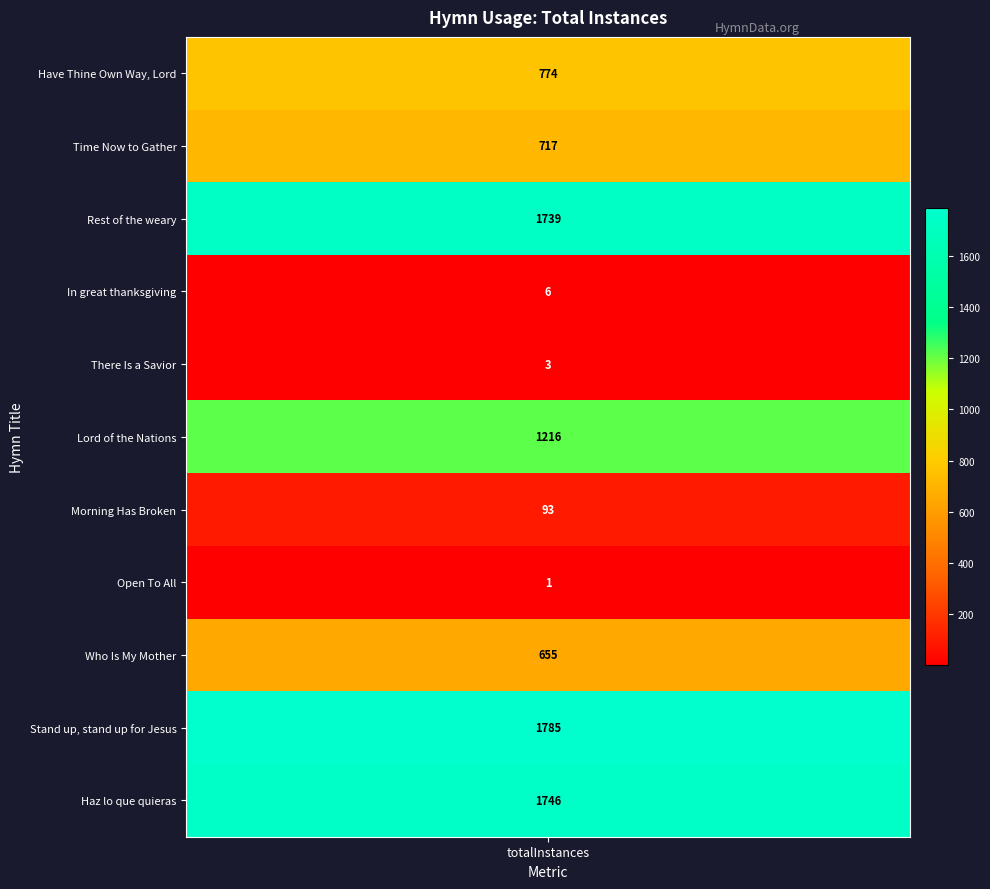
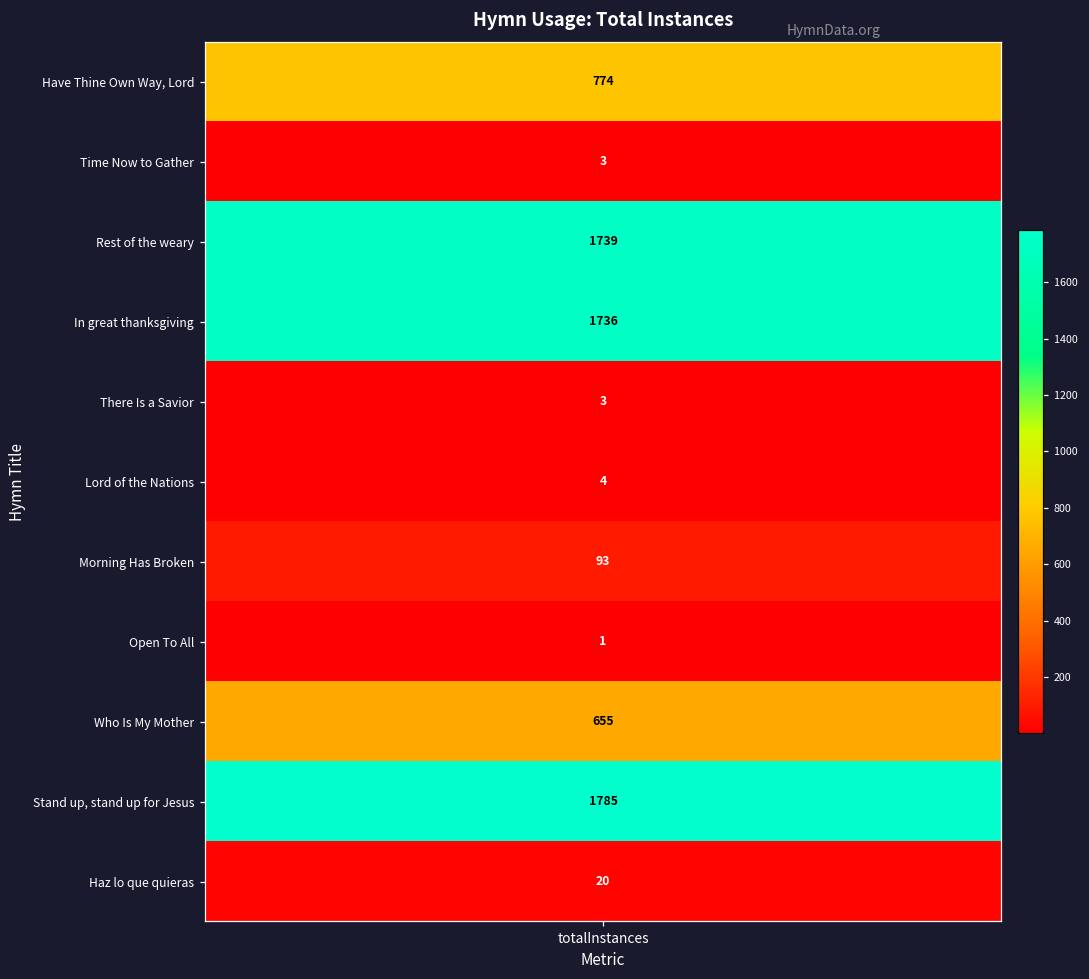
Time Now to Gather, totalInstances: 717 -> 3
In great thanksgiving, totalInstances: 6 -> 1736
Lord of the Nations, totalInstances: 1216 -> 4
Haz lo que quieras, totalInstances: 1746 -> 20
